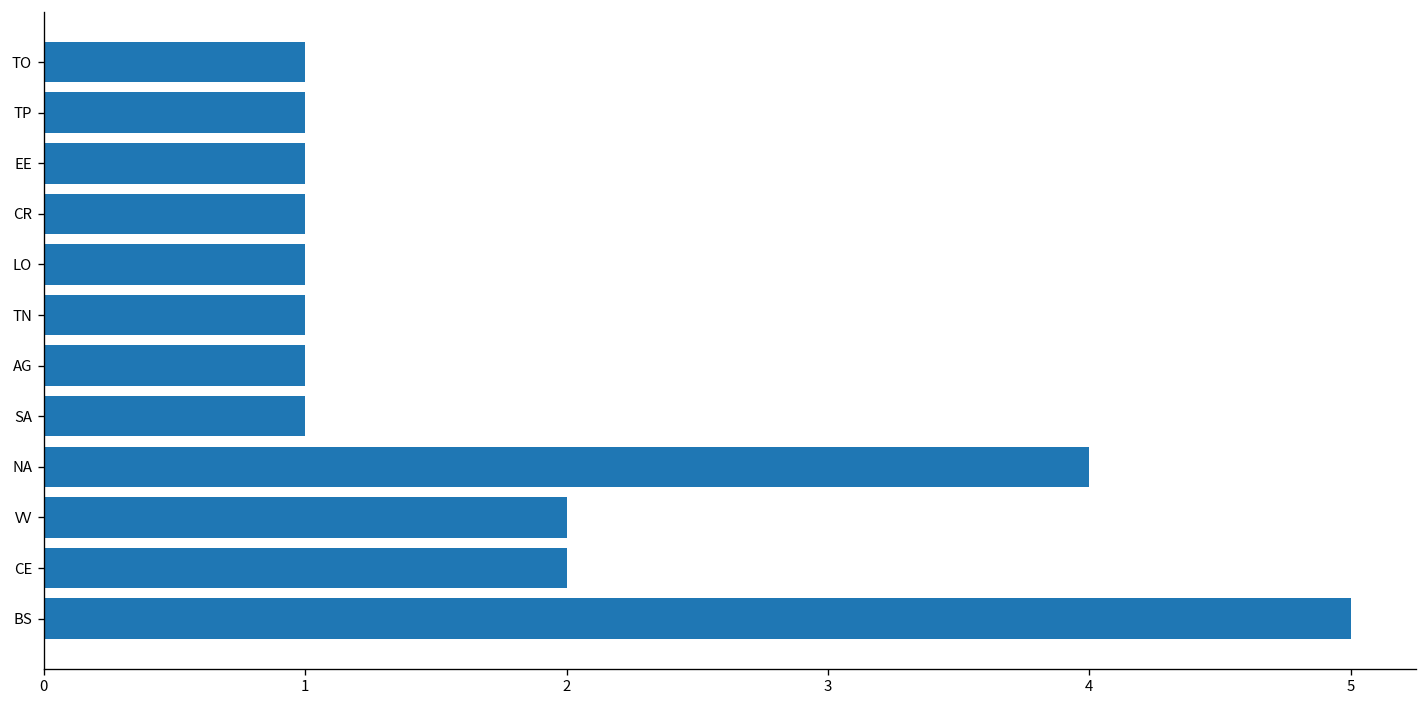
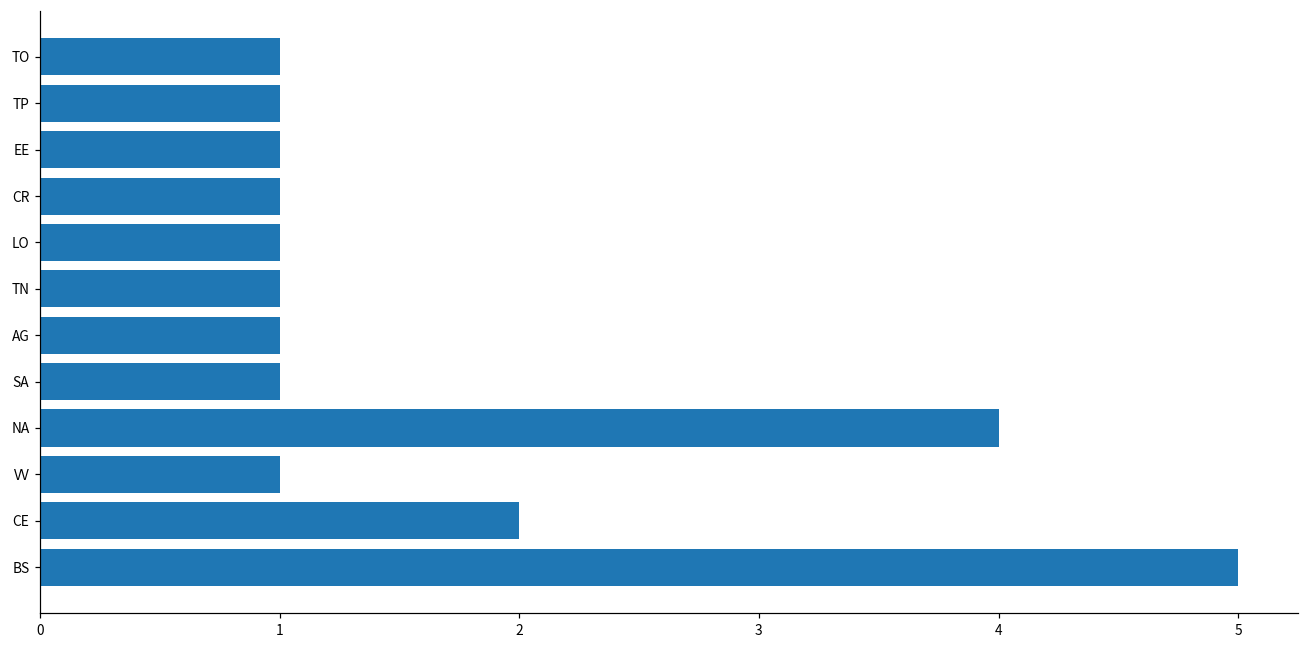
VV: 2 -> 1
